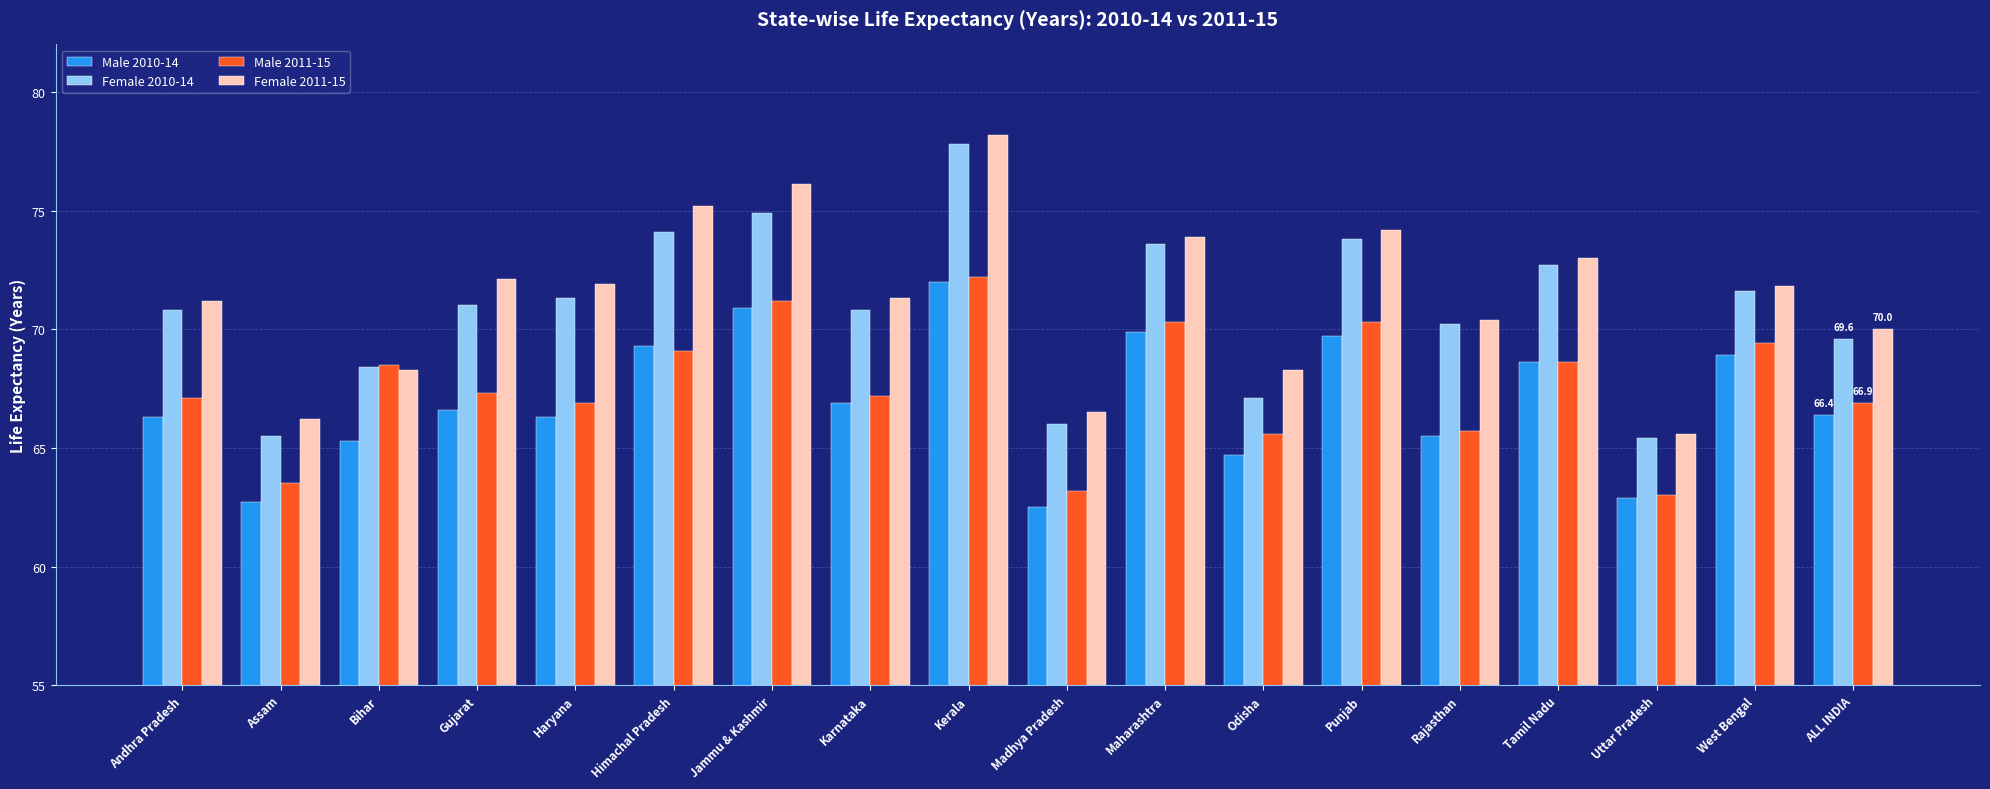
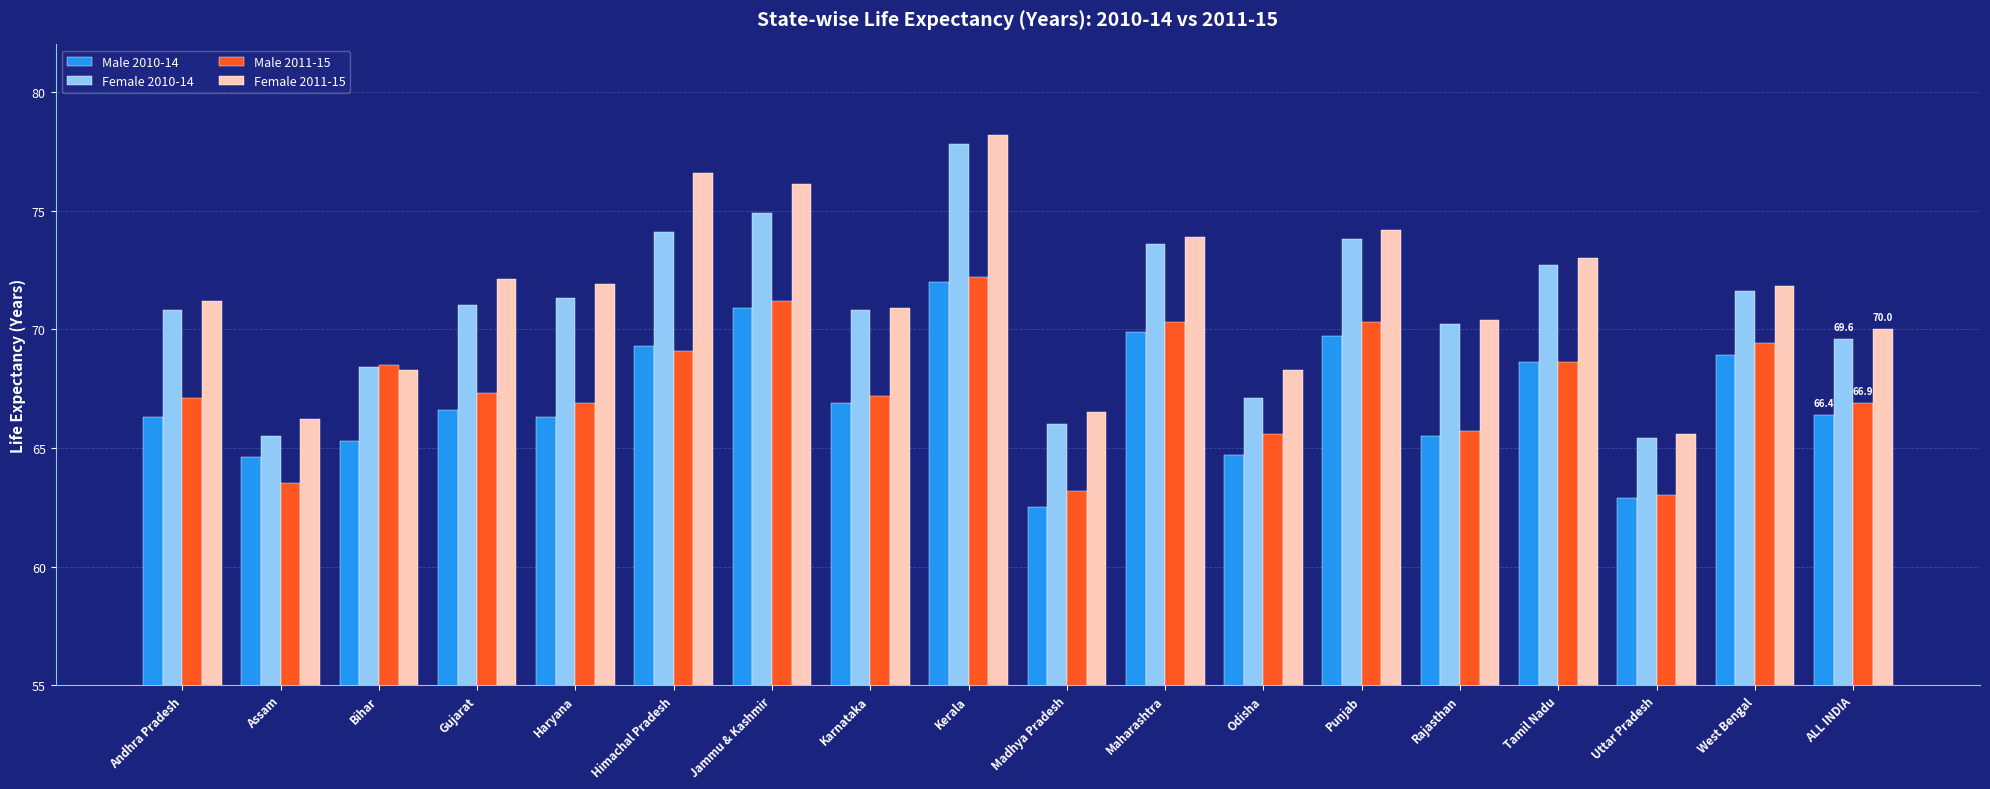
Male 2010-14, Assam: 62.7 -> 64.6
Female 2011-15, Himachal Pradesh: 75.2 -> 76.6
Female 2011-15, Karnataka: 71.3 -> 70.9
